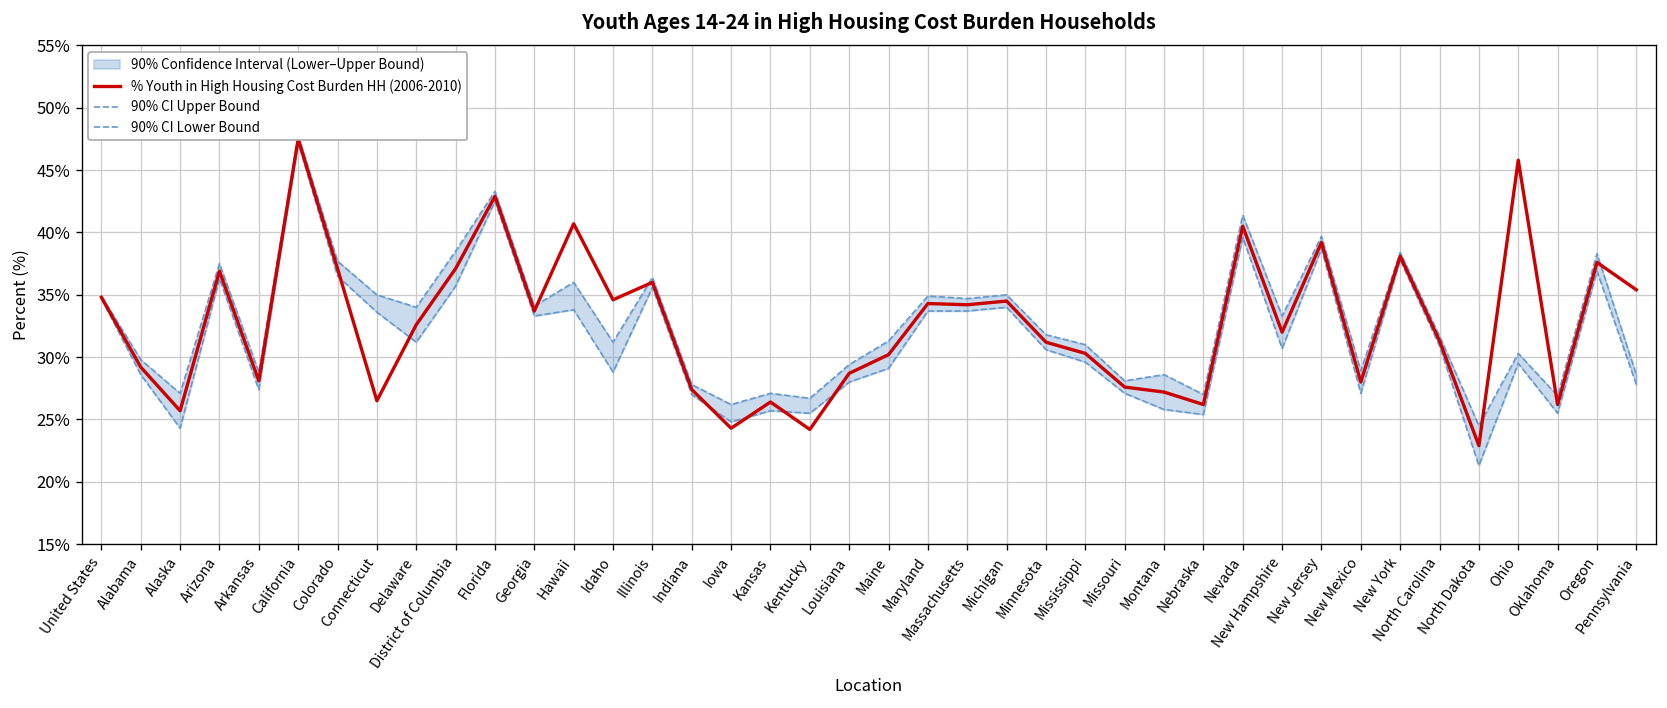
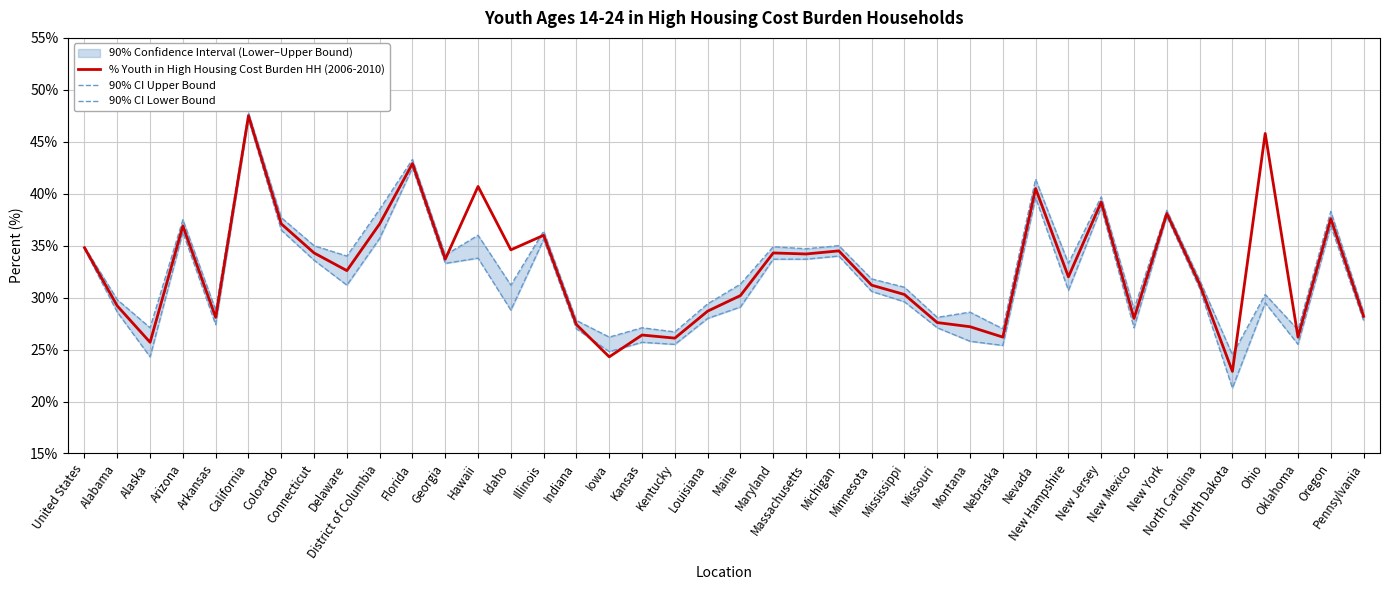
% Youth in High Housing Cost Burden HH (2006-2010), Connecticut: 26.5% -> 34.3%
% Youth in High Housing Cost Burden HH (2006-2010), Kentucky: 24.2% -> 26.1%
% Youth in High Housing Cost Burden HH (2006-2010), Pennsylvania: 35.4% -> 28.2%
